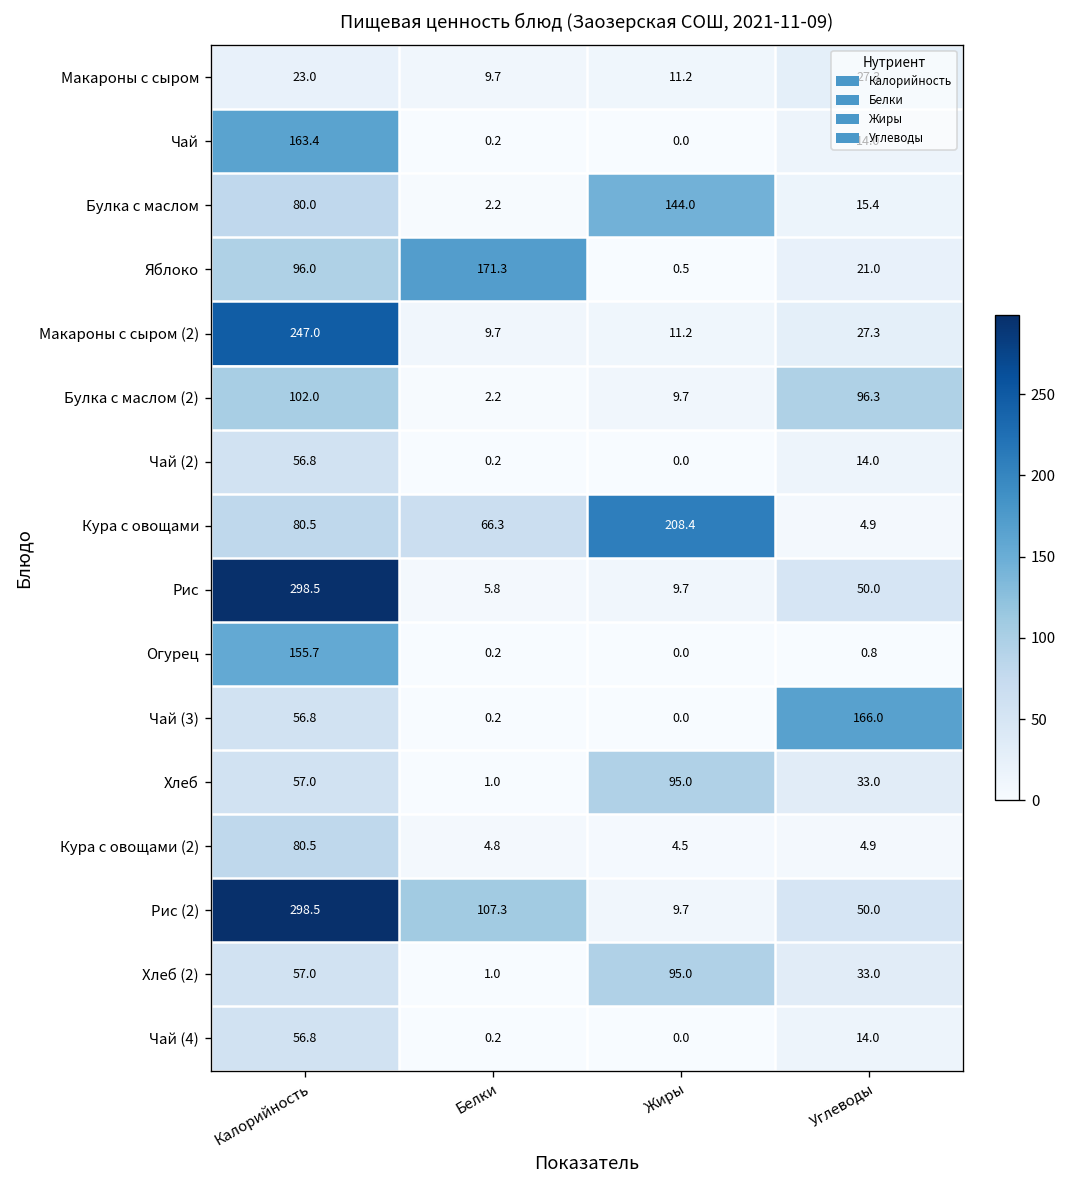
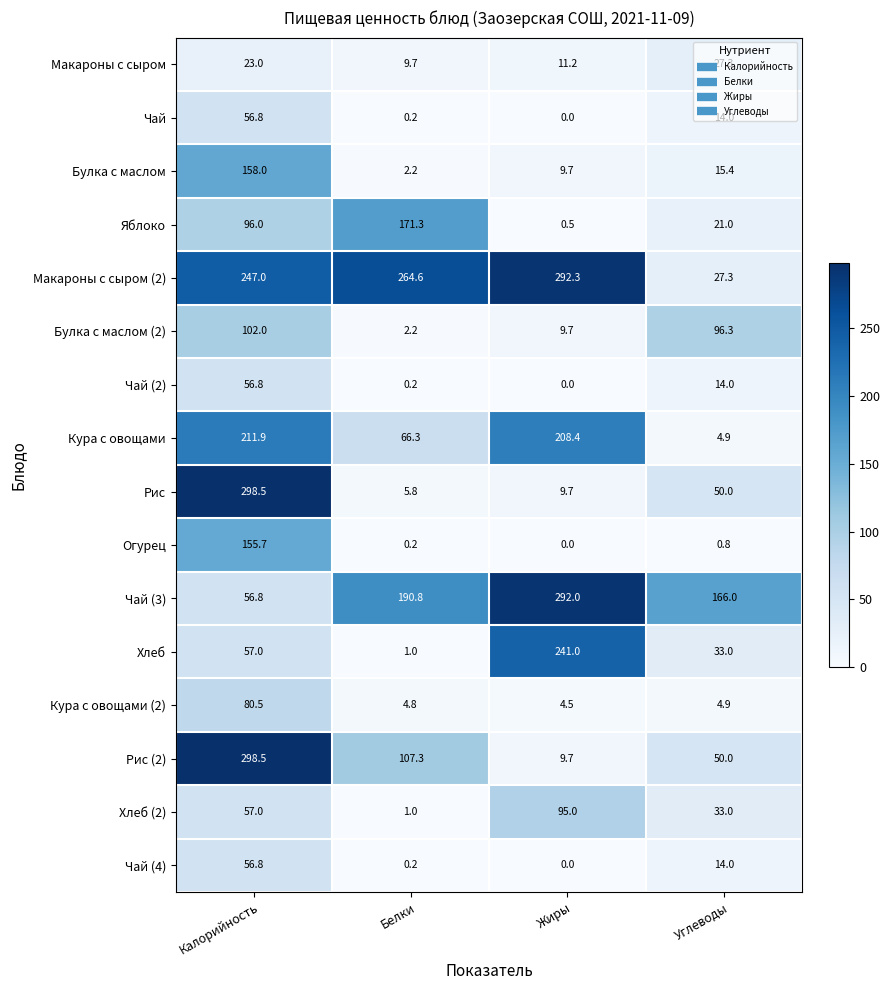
Чай, Калорийность: 163.4 -> 56.8
Булка с маслом, Калорийность: 80.0 -> 158.0
Булка с маслом, Жиры: 144.0 -> 9.7
Макароны с сыром (2), Белки: 9.7 -> 264.6
Макароны с сыром (2), Жиры: 11.2 -> 292.3
Кура с овощами, Калорийность: 80.5 -> 211.9
Чай (3), Белки: 0.2 -> 190.8
Чай (3), Жиры: 0.0 -> 292.0
Хлеб, Жиры: 95.0 -> 241.0
